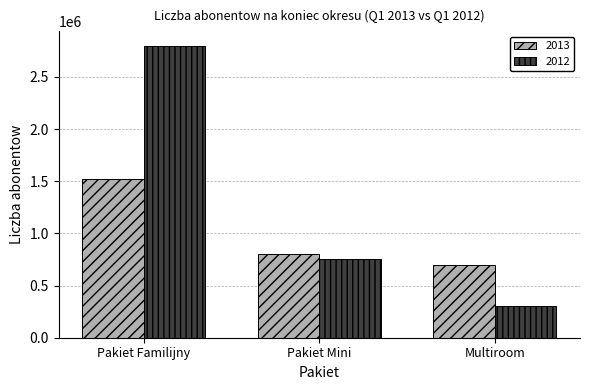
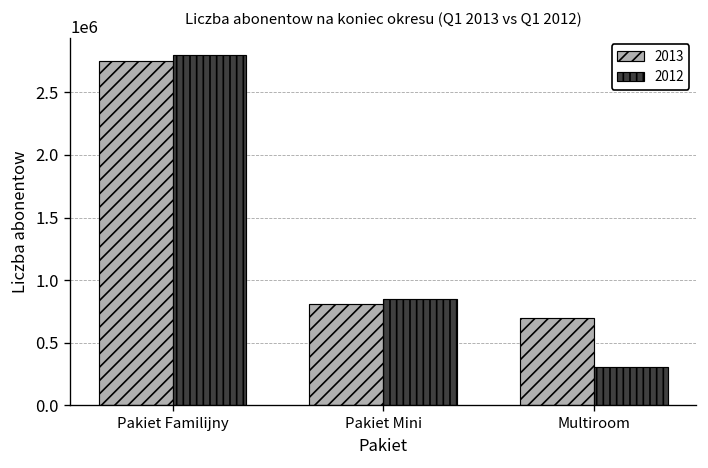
2013, Pakiet Familijny: 1520000 -> 2750000
2012, Pakiet Mini: 760000 -> 850000
